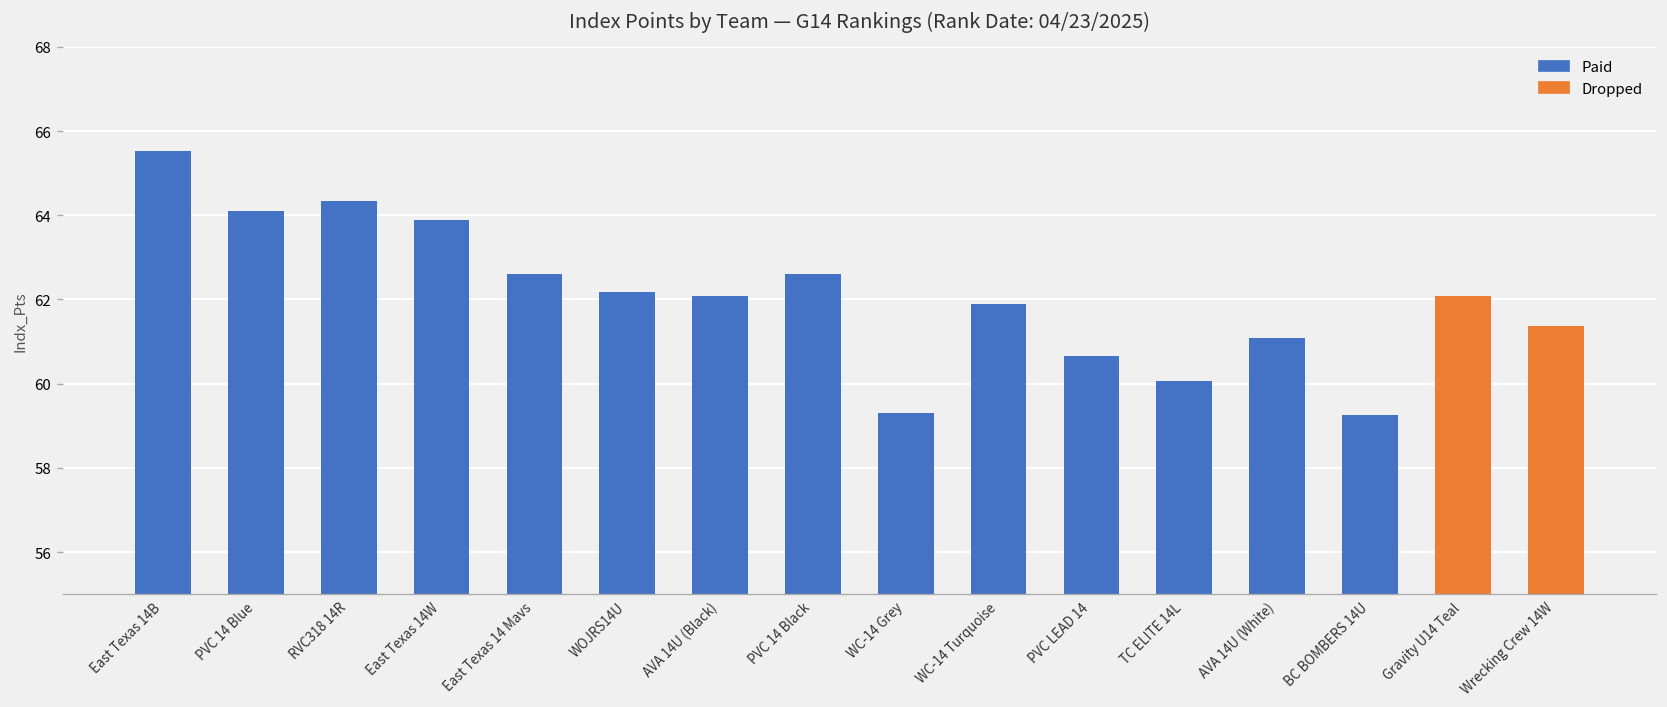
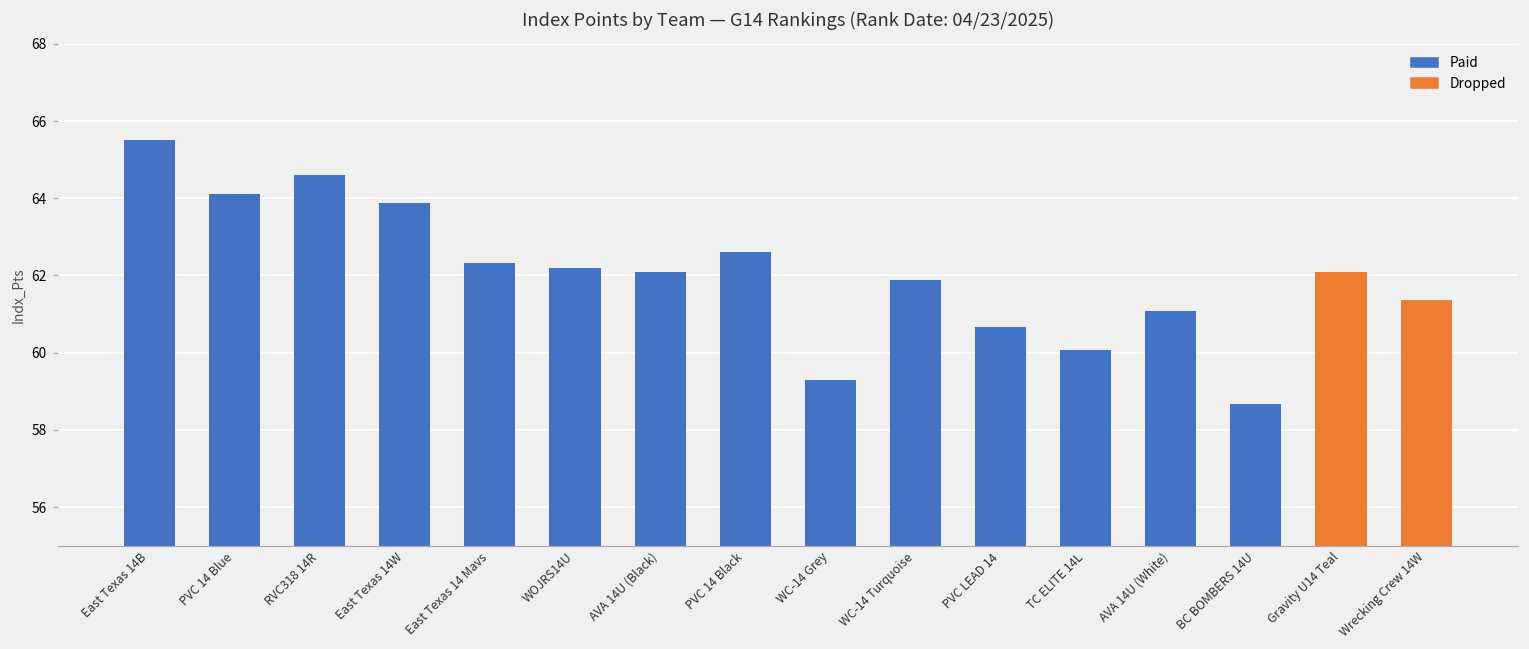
RVC318 14R: 64.3 -> 64.6
East Texas 14 Mavs: 62.6 -> 62.3
BC BOMBERS 14U: 59.3 -> 58.7
